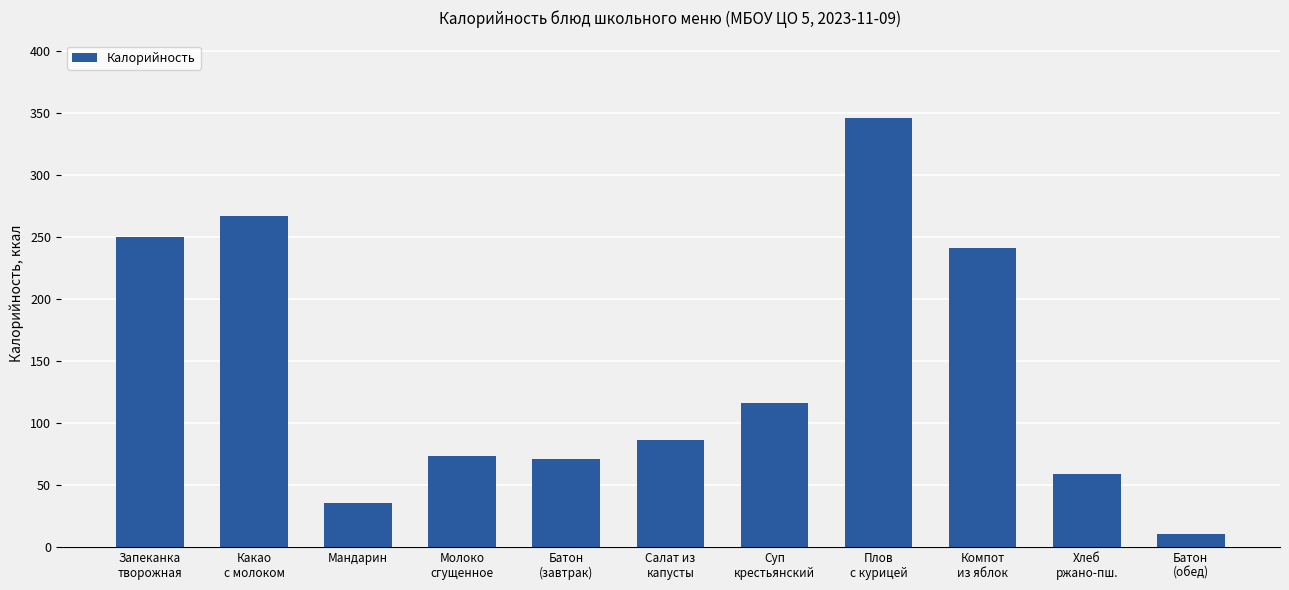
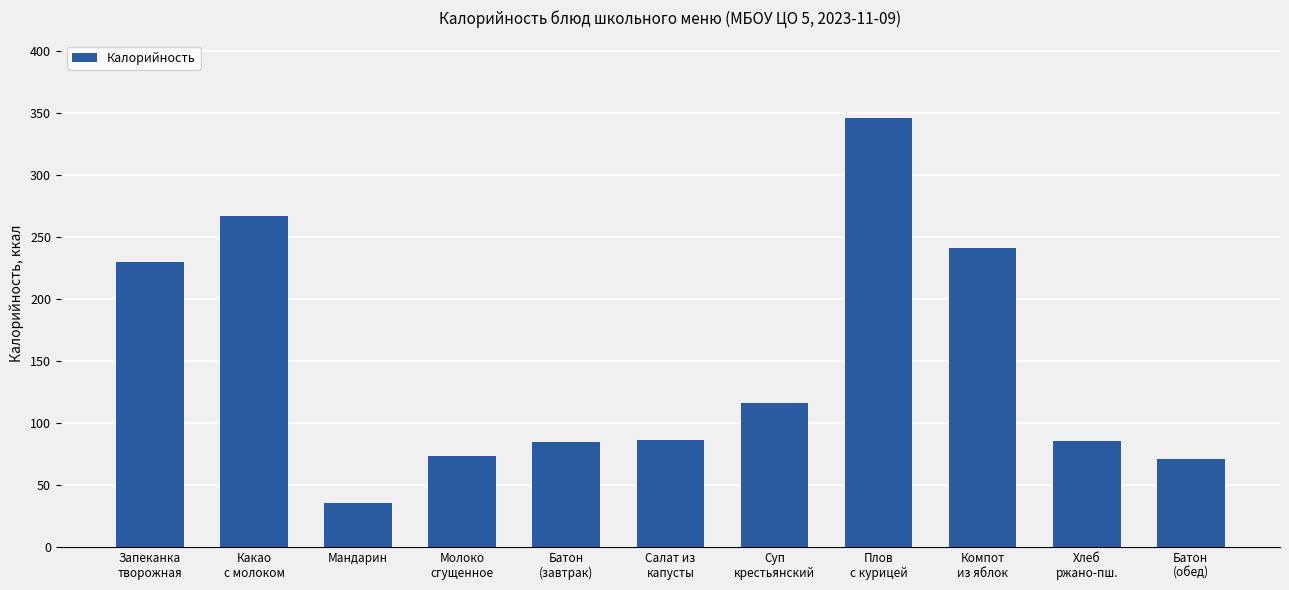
Запеканка творожная: 250 -> 230
Батон (завтрак): 71 -> 85
Хлеб ржано-пш.: 59 -> 85
Батон (обед): 11 -> 71
